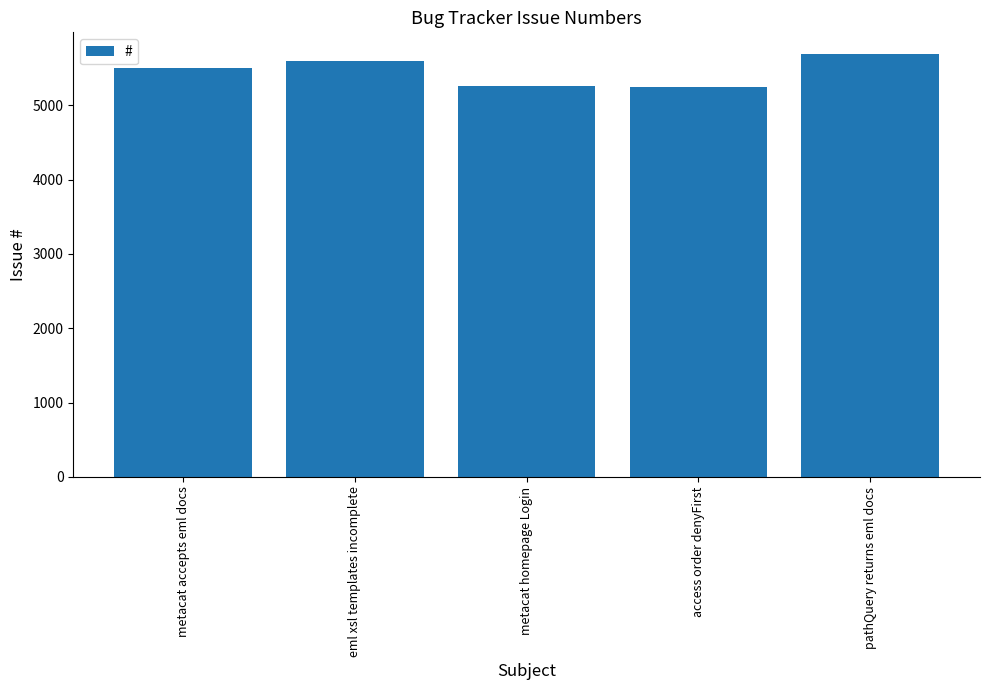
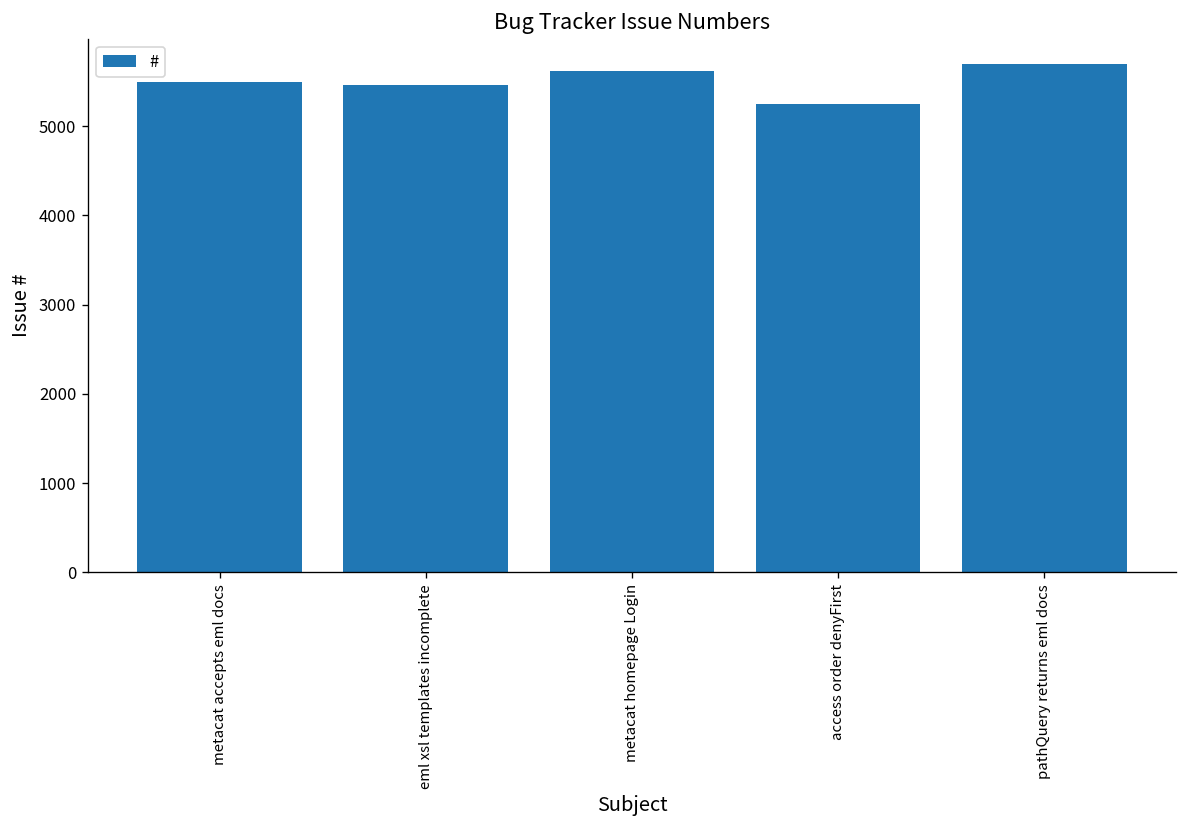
eml xsl templates incomplete: 5600 -> 5500
metacat homepage Login: 5300 -> 5600
